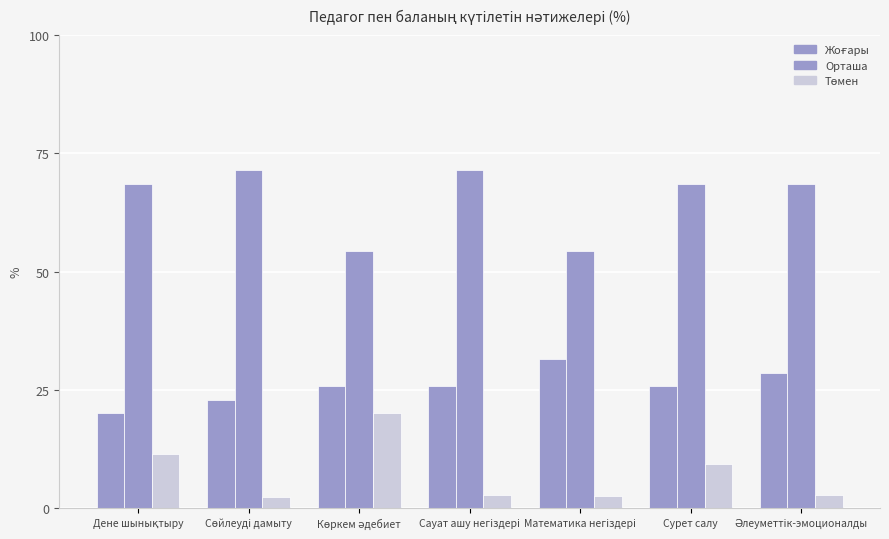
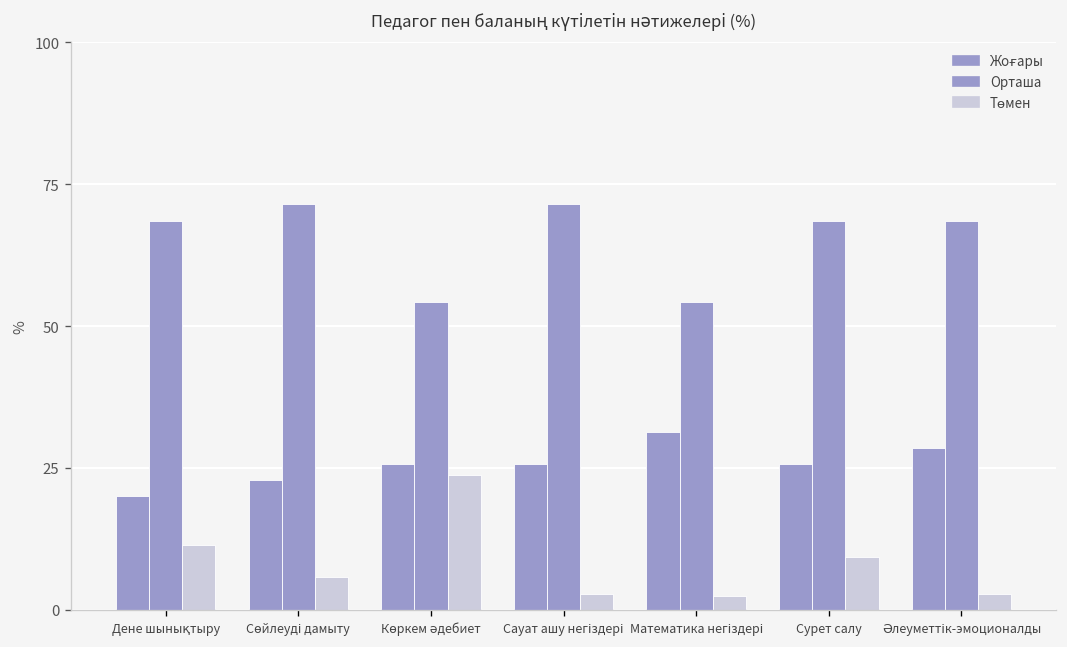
Төмен, Сөйлеуді дамыту: 2 -> 6
Төмен, Көркем әдебиет: 20 -> 24
